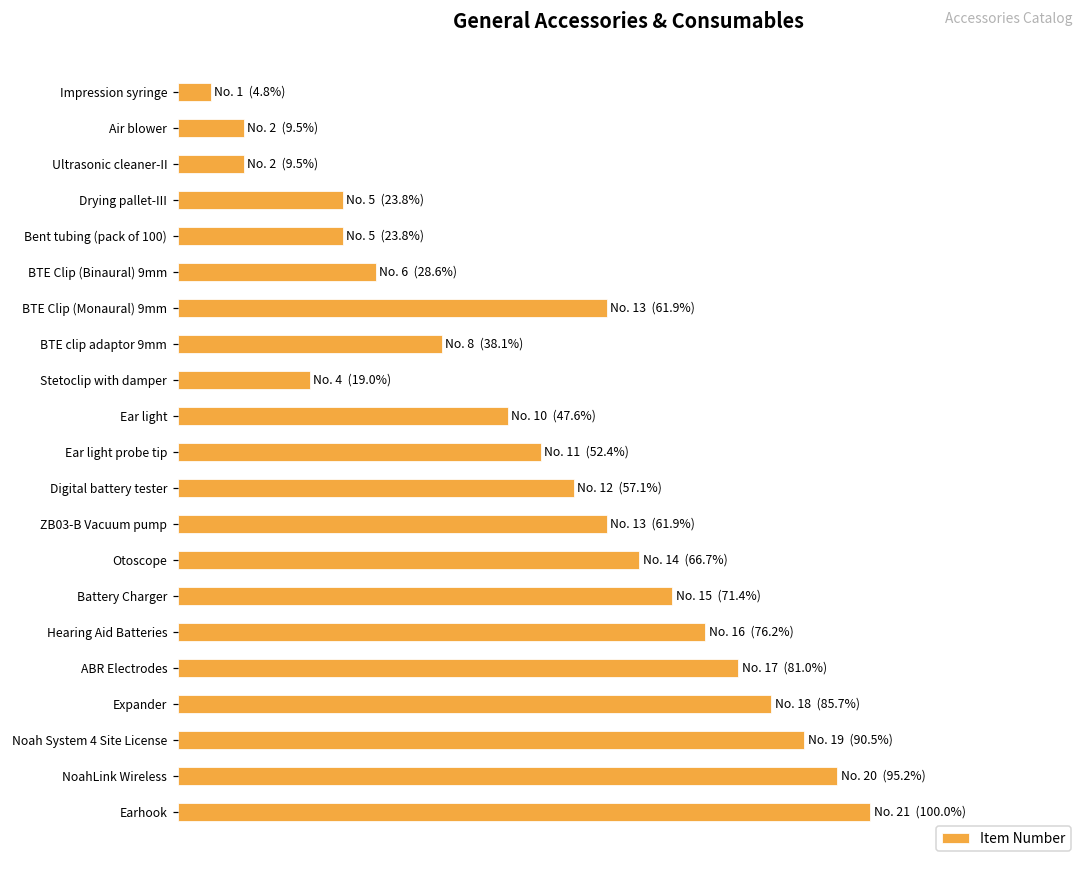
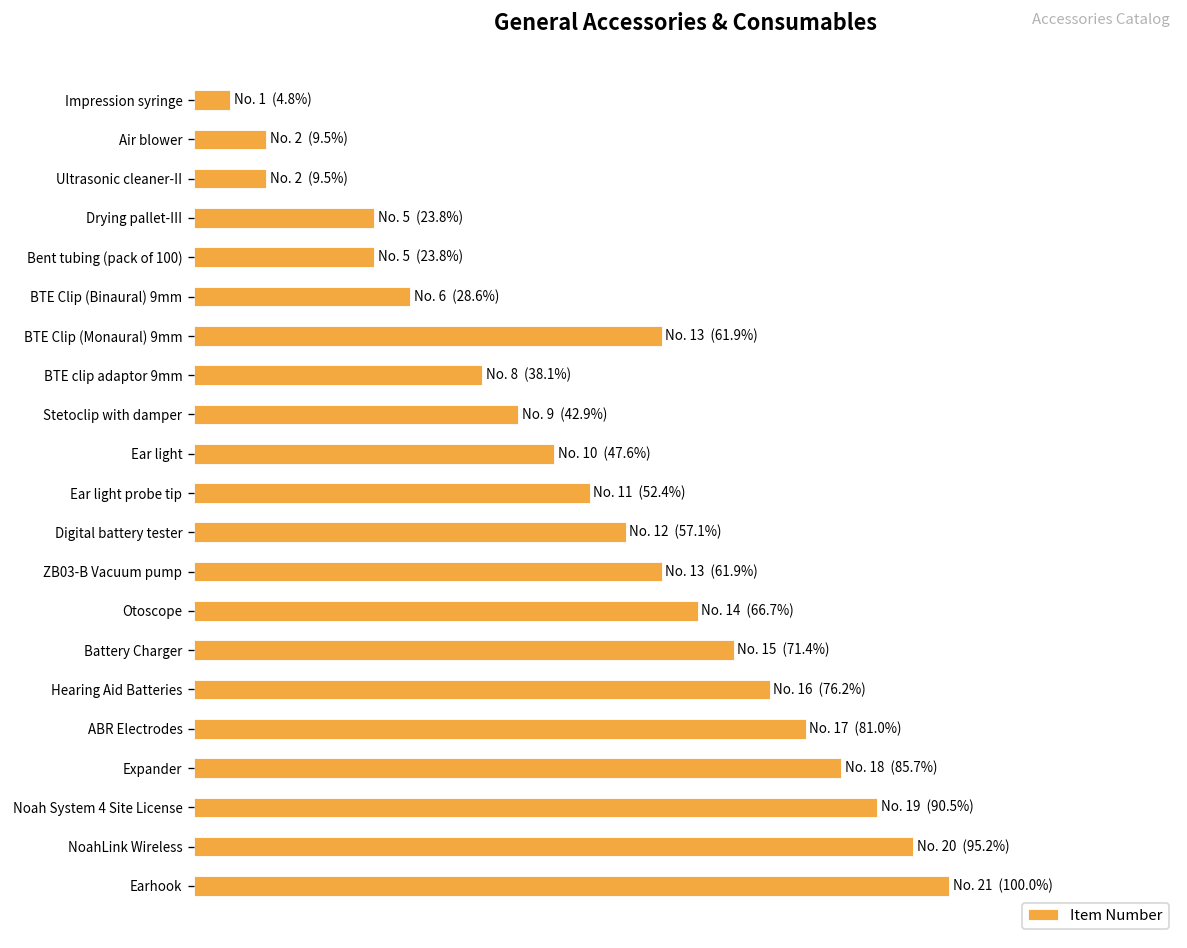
Stetoclip with damper: 4 (19.0%) -> 9 (42.9%)
